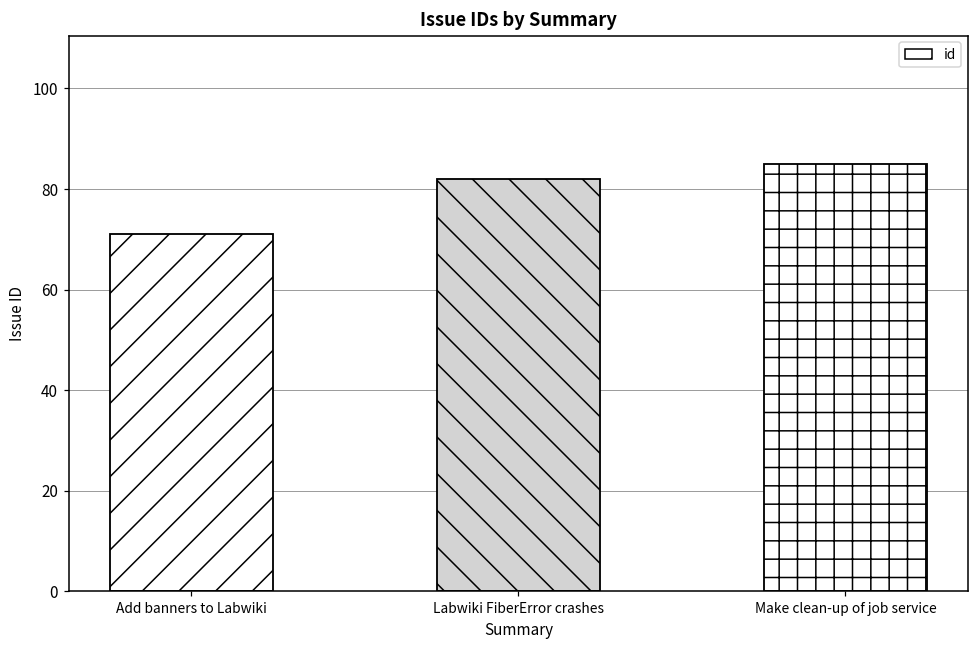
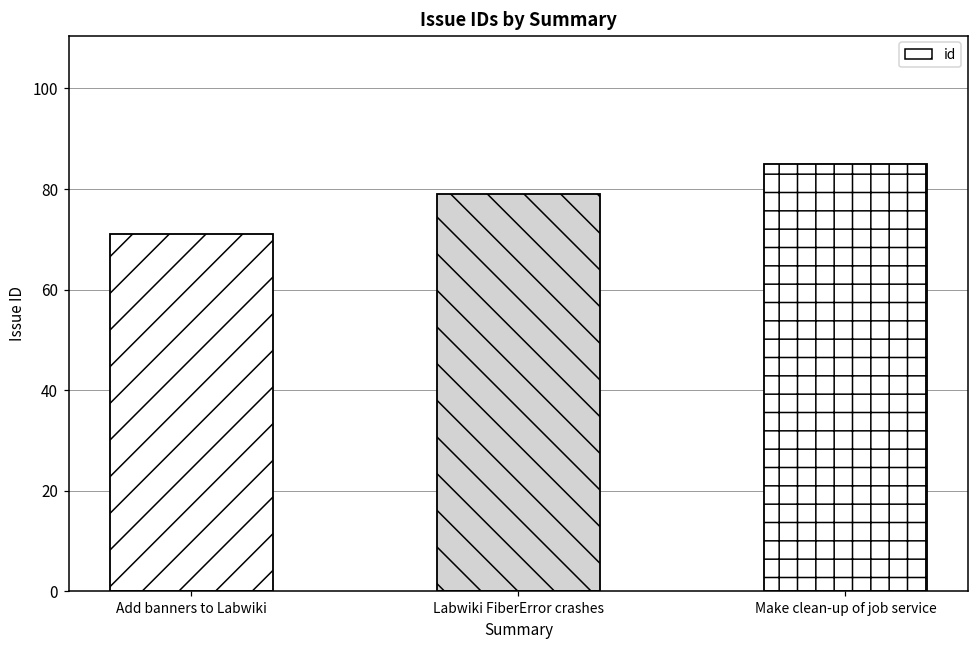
Labwiki FiberError crashes: 82 -> 79
